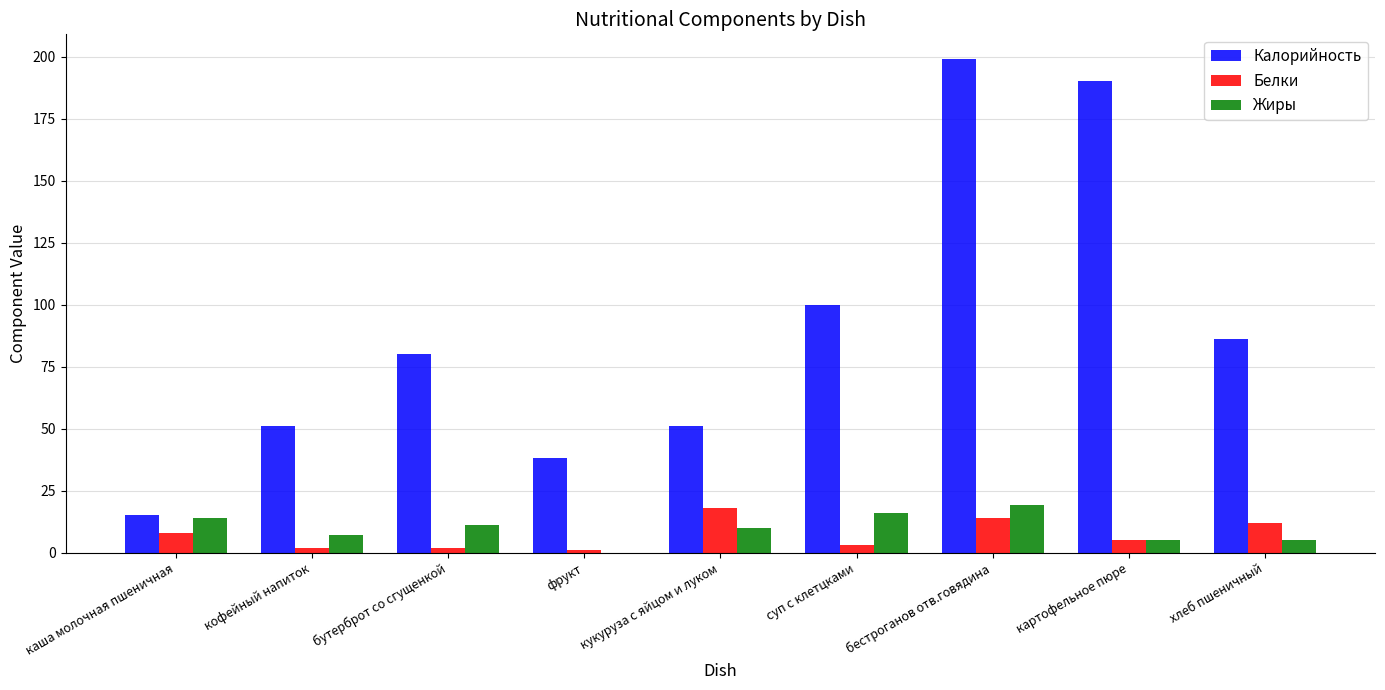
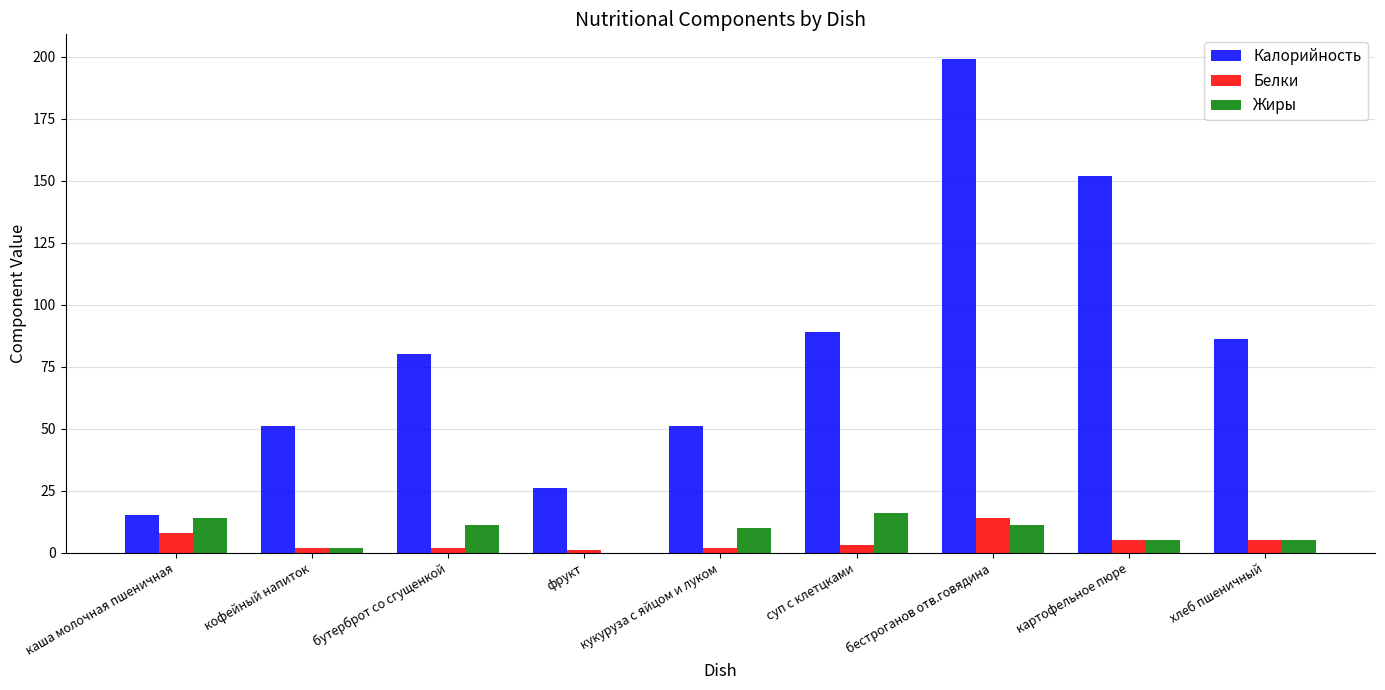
Жиры, кофейный напиток: 7 -> 2
Калорийность, фрукт: 38 -> 26
Белки, кукуруза с яйцом и луком: 18 -> 2
Калорийность, суп с клетцками: 100 -> 89
Жиры, бестроганов отв.говядина: 19 -> 11
Калорийность, картофельное пюре: 190 -> 152
Белки, хлеб пшеничный: 12 -> 5
